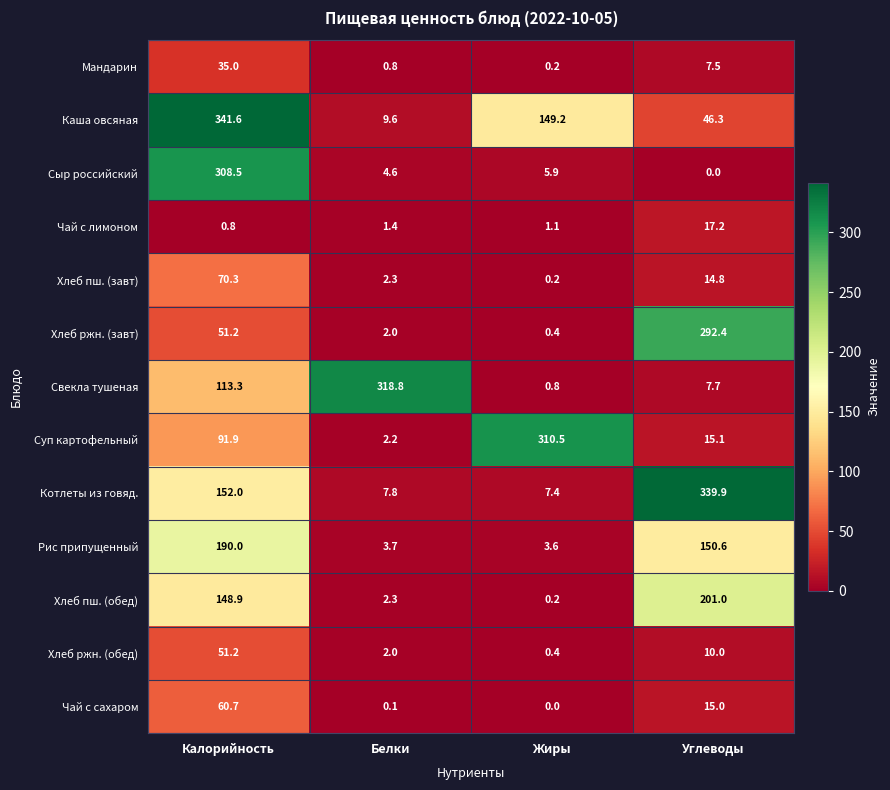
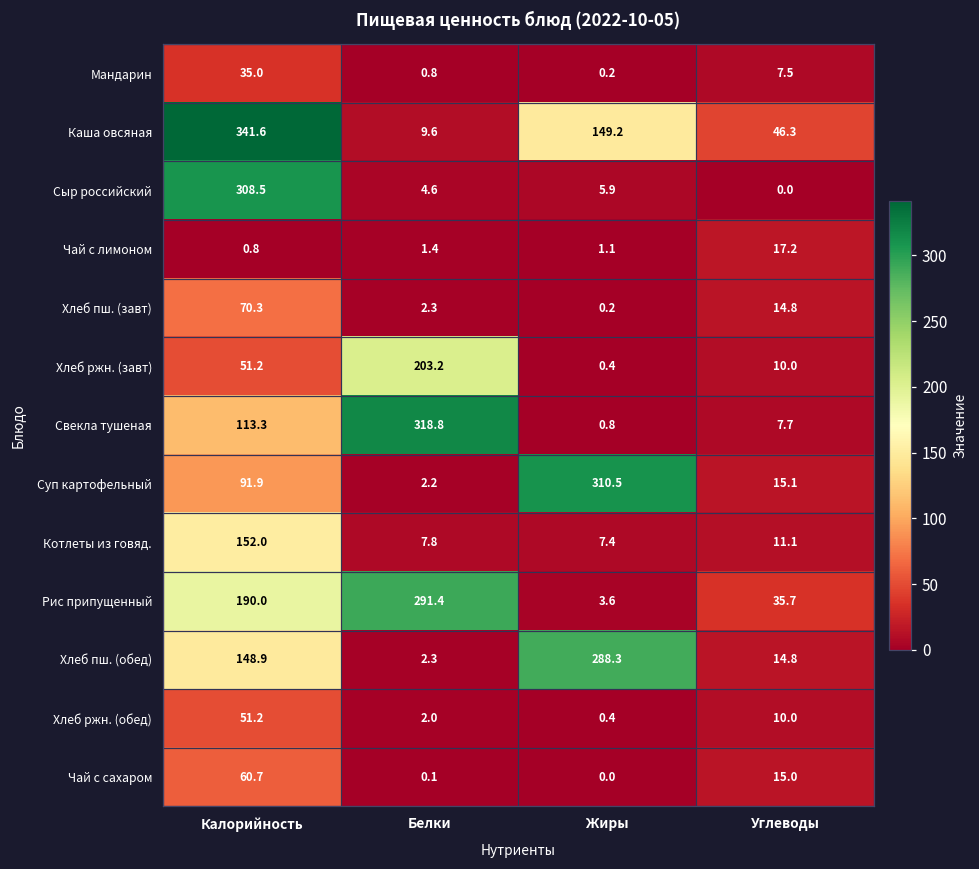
Хлеб ржн. (завт), Белки: 2.0 -> 203.2
Хлеб ржн. (завт), Углеводы: 292.4 -> 10.0
Котлеты из говяд., Углеводы: 339.9 -> 11.1
Рис припущенный, Белки: 3.7 -> 291.4
Рис припущенный, Углеводы: 150.6 -> 35.7
Хлеб пш. (обед), Жиры: 0.2 -> 288.3
Хлеб пш. (обед), Углеводы: 201.0 -> 14.8
